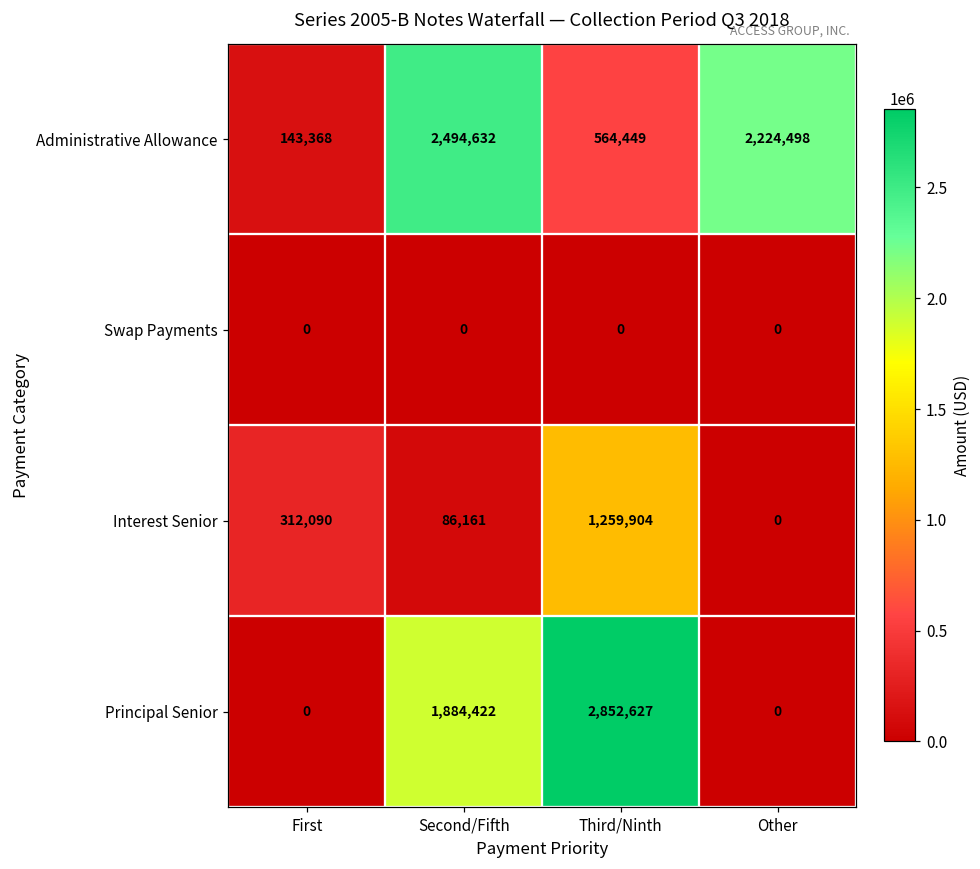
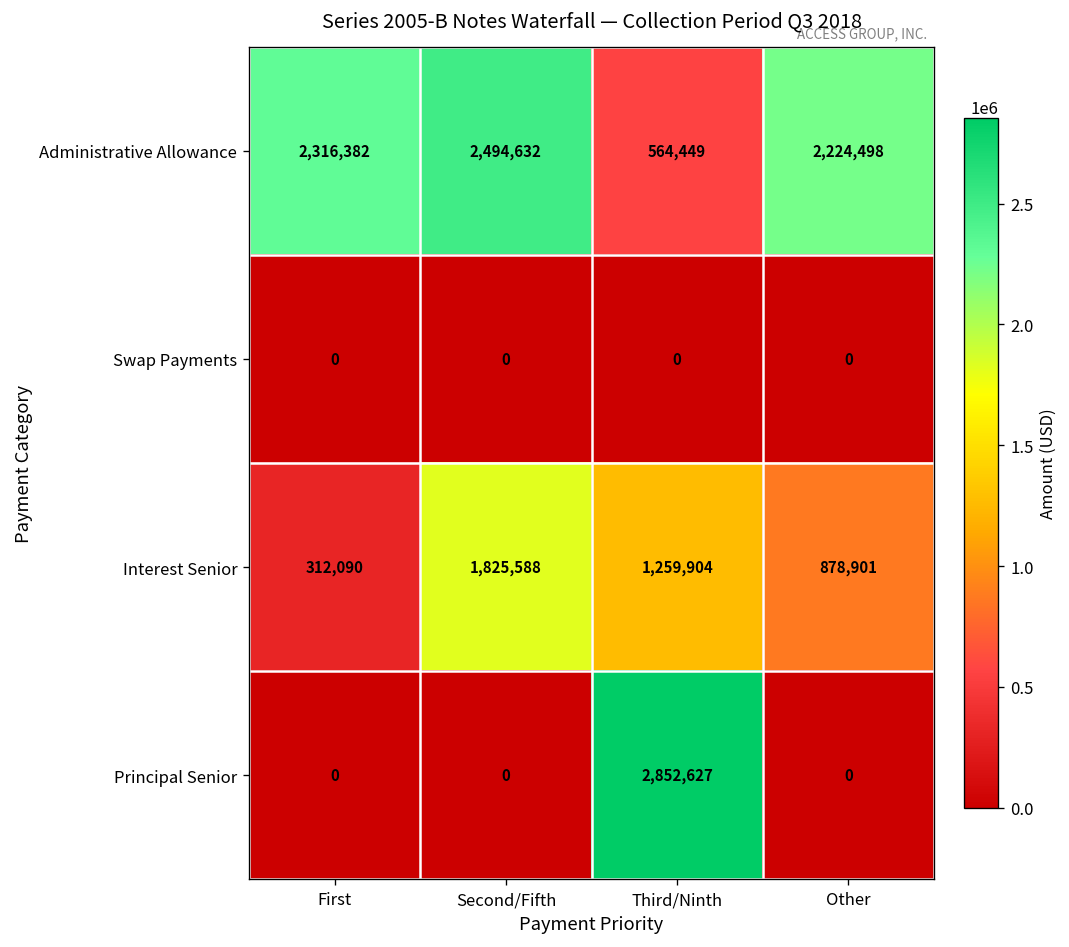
Administrative Allowance, First: 143,368 -> 2,316,382
Interest Senior, Second/Fifth: 86,161 -> 1,825,588
Interest Senior, Other: 0 -> 878,901
Principal Senior, Second/Fifth: 1,884,422 -> 0
